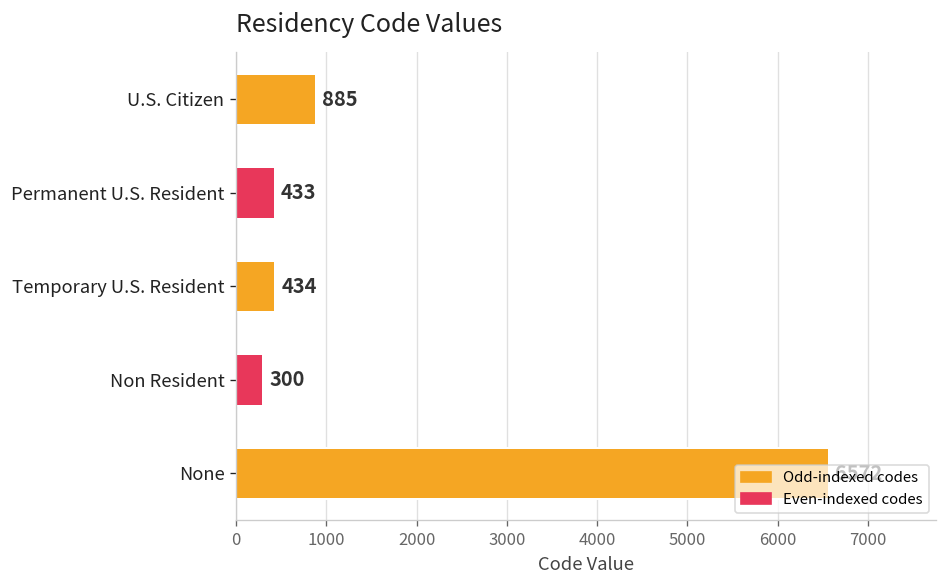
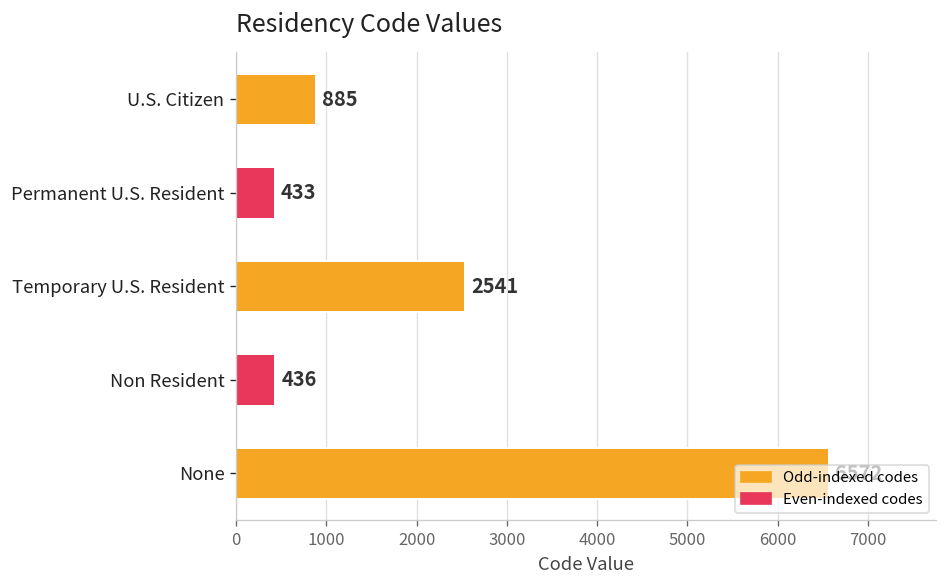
Temporary U.S. Resident: 434 -> 2541
Non Resident: 300 -> 436
